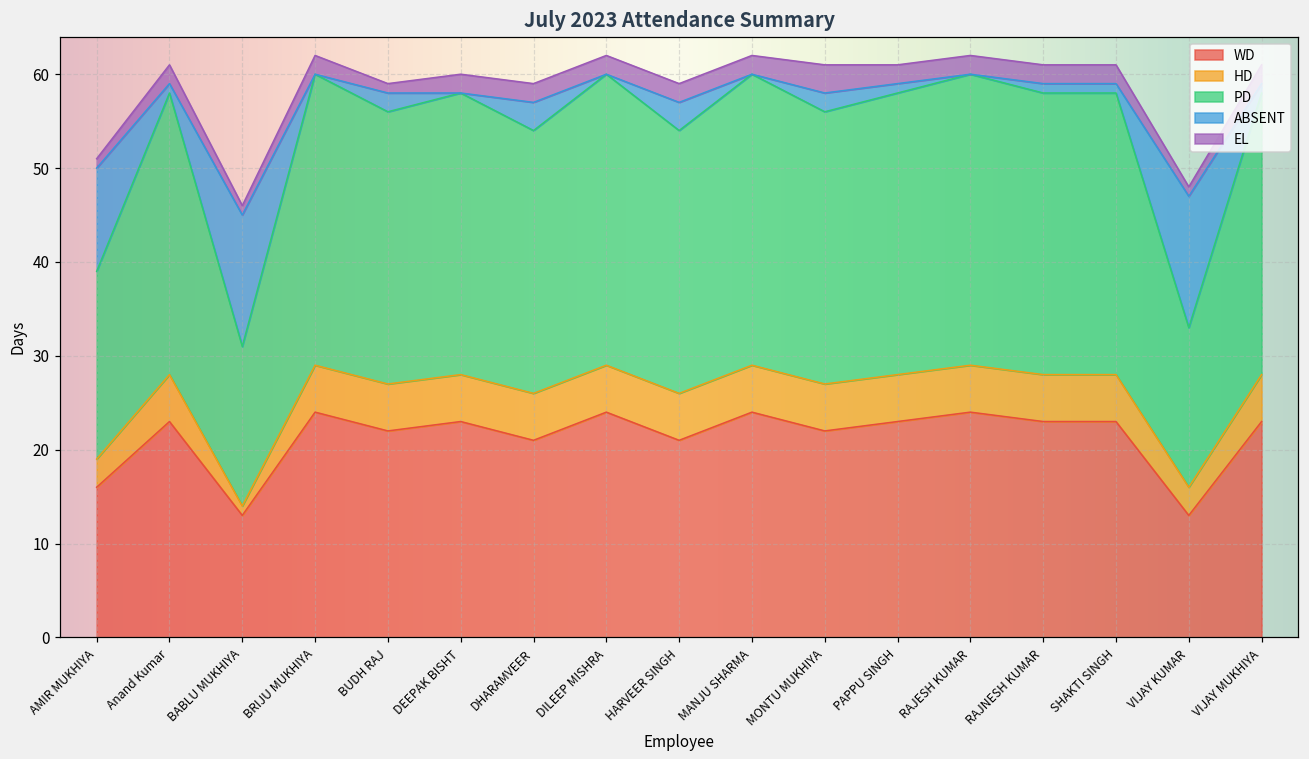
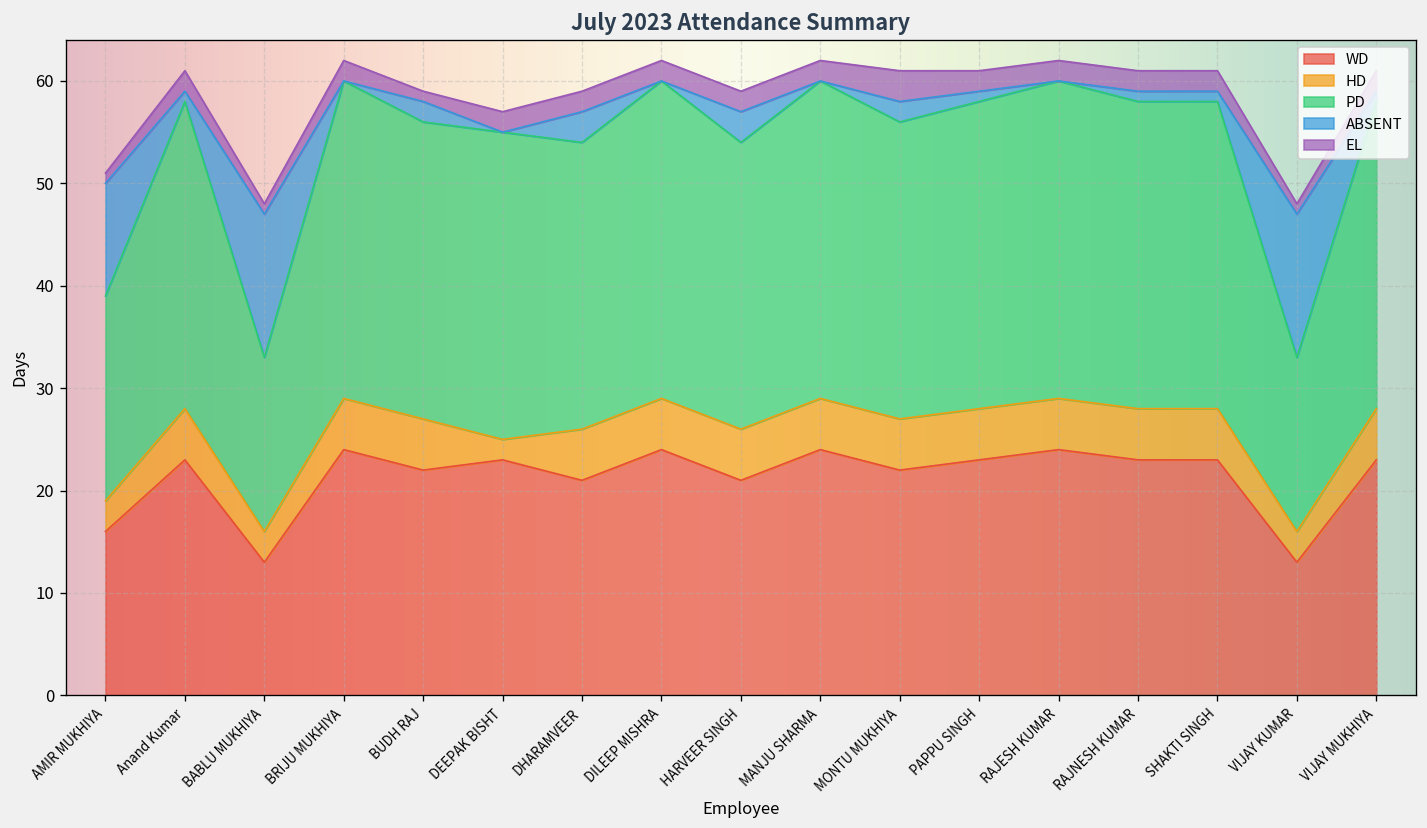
HD, BABLU MUKHIYA: 1 -> 3
HD, DEEPAK BISHT: 5 -> 2
